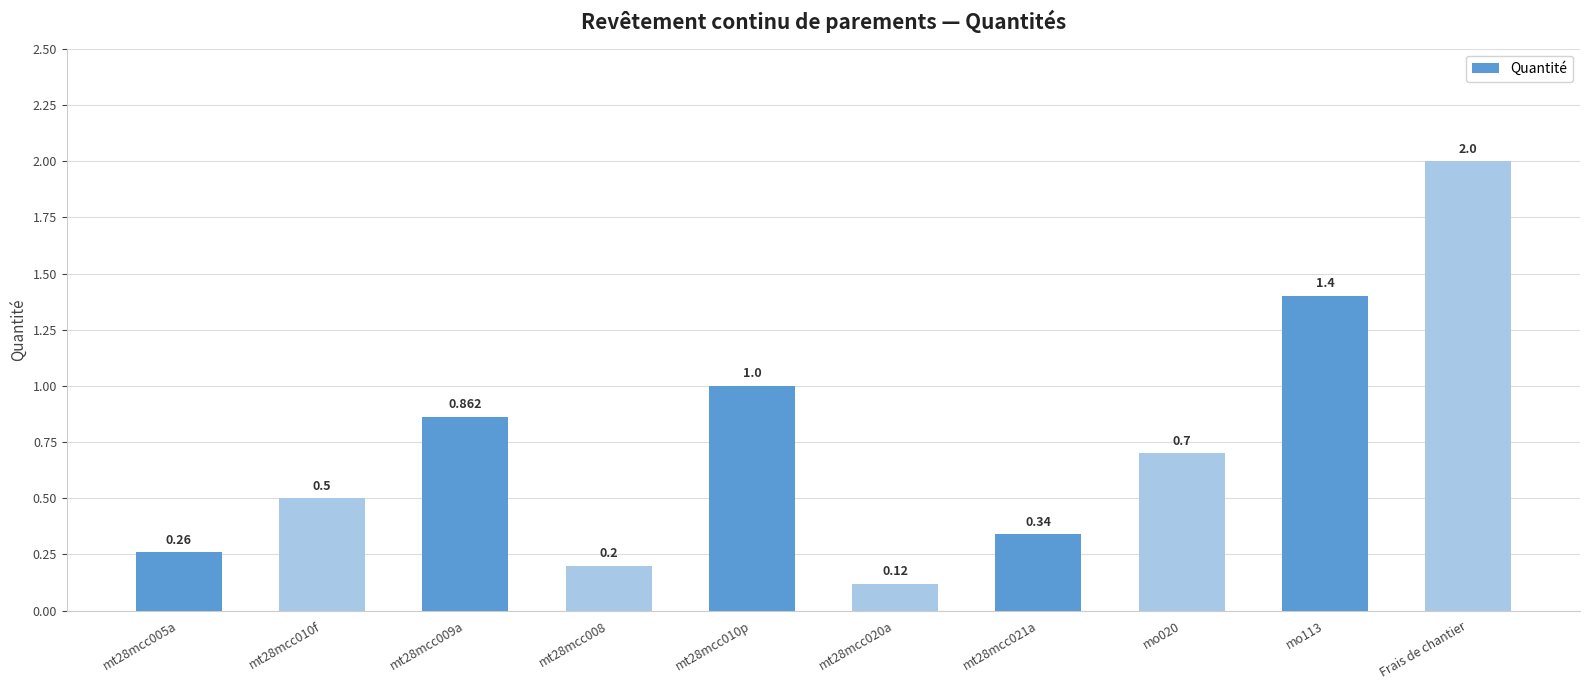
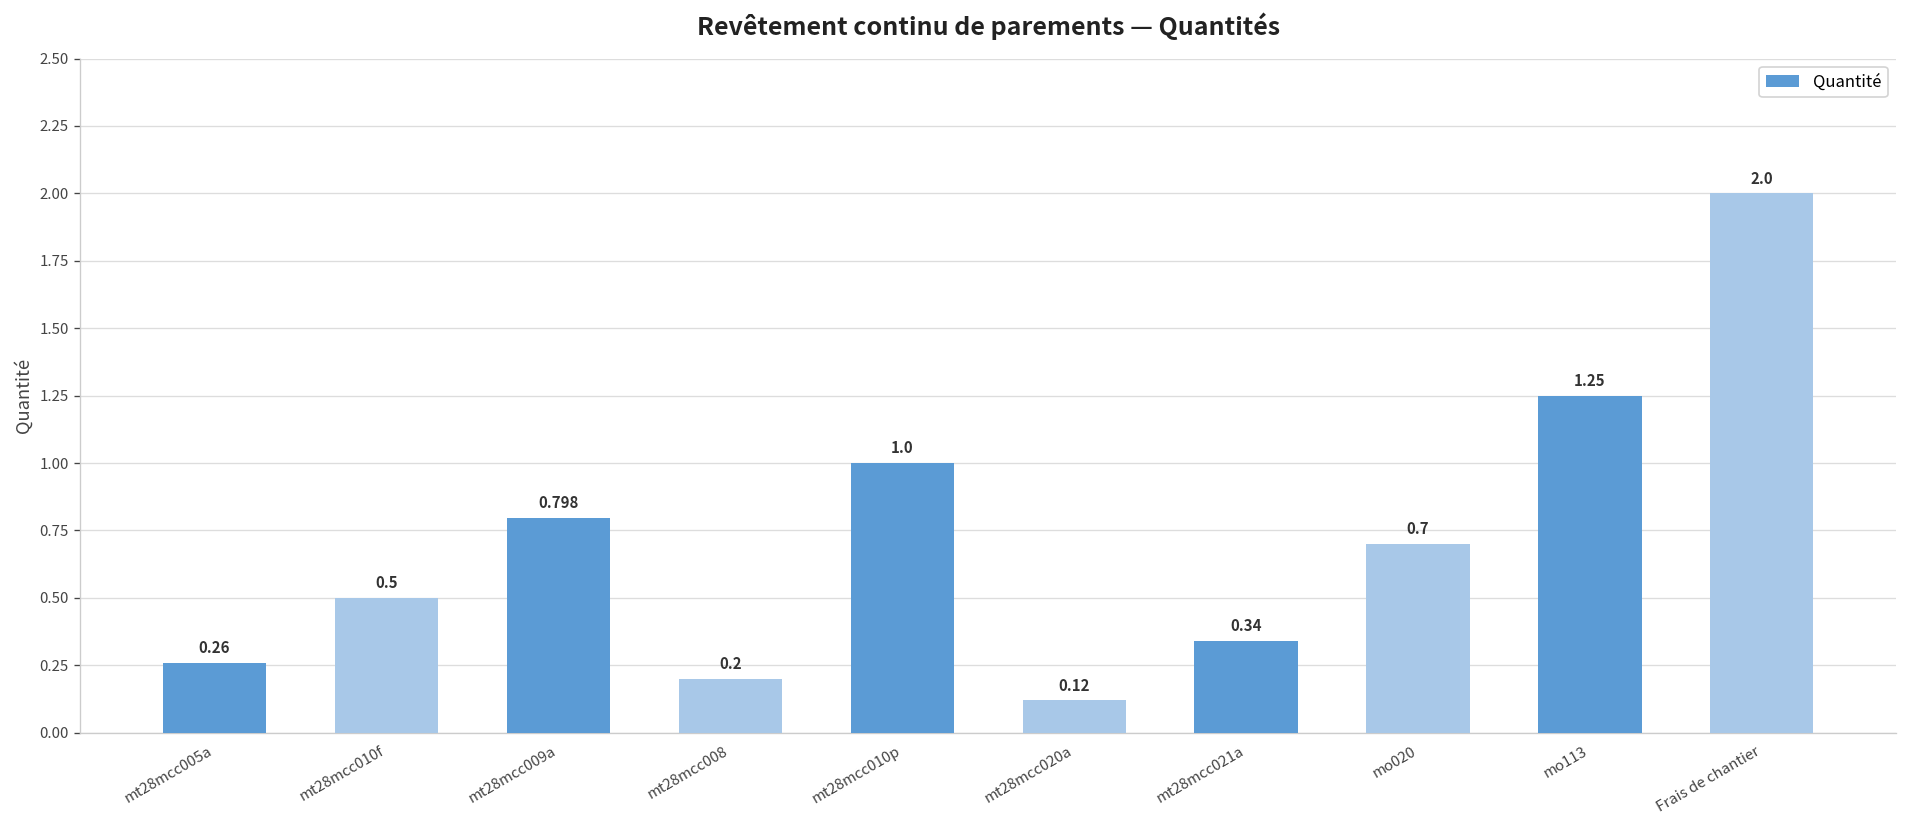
mt28mcc009a: 0.862 -> 0.798
mo113: 1.4 -> 1.25
